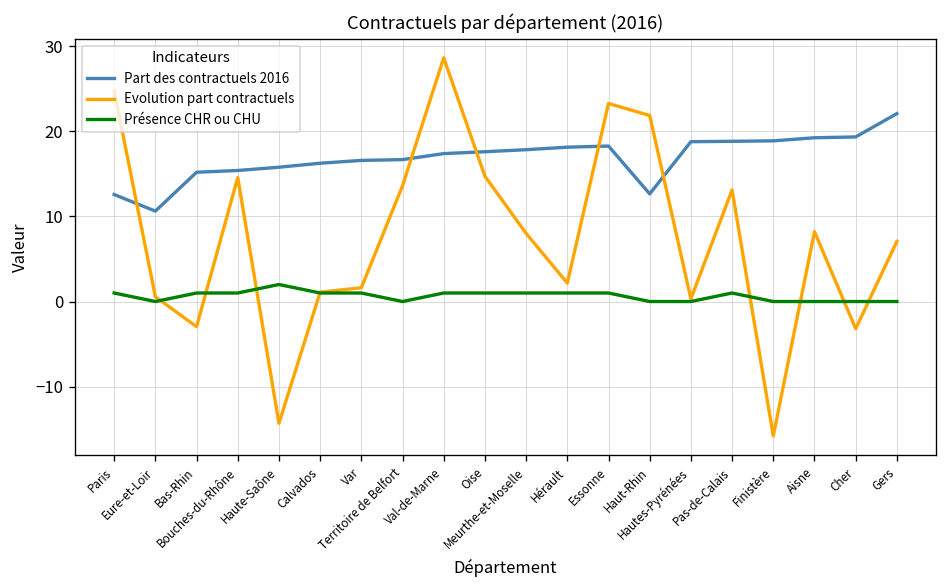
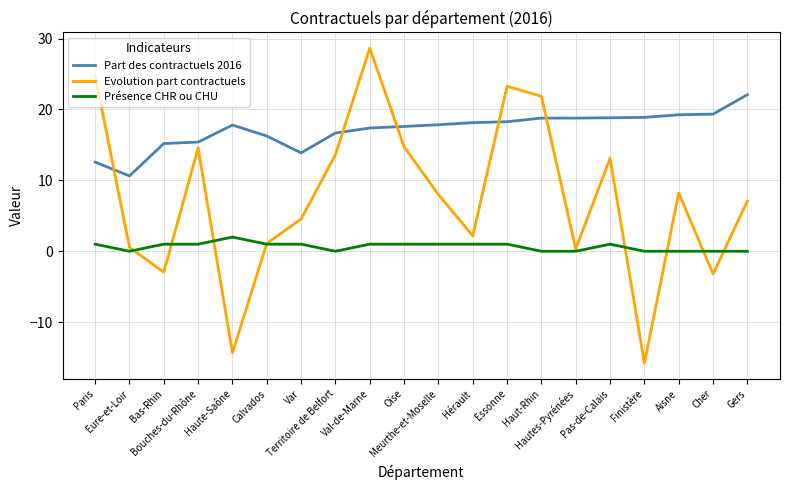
Part des contractuels 2016, Haute-Saône: 16 -> 18
Part des contractuels 2016, Var: 17 -> 14
Evolution part contractuels, Var: 2 -> 5
Part des contractuels 2016, Haut-Rhin: 13 -> 19
